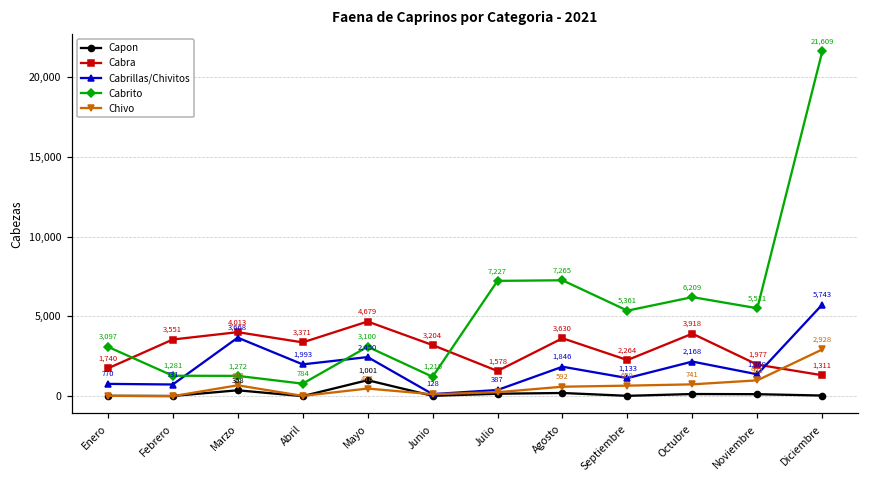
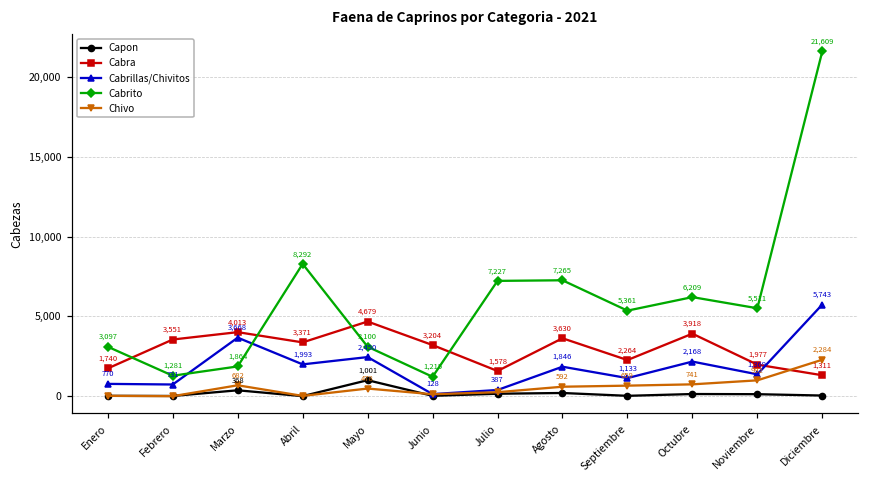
Cabrito, Marzo: 1,272 -> 1,864
Cabrito, Abril: 784 -> 8,292
Chivo, Diciembre: 2,928 -> 2,284
